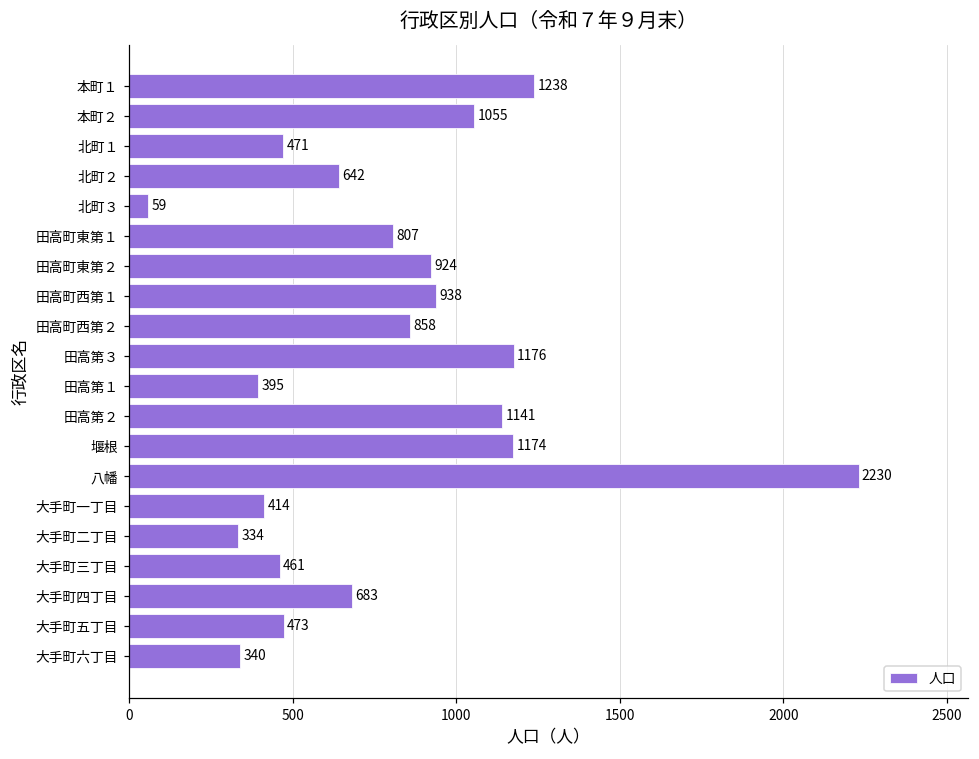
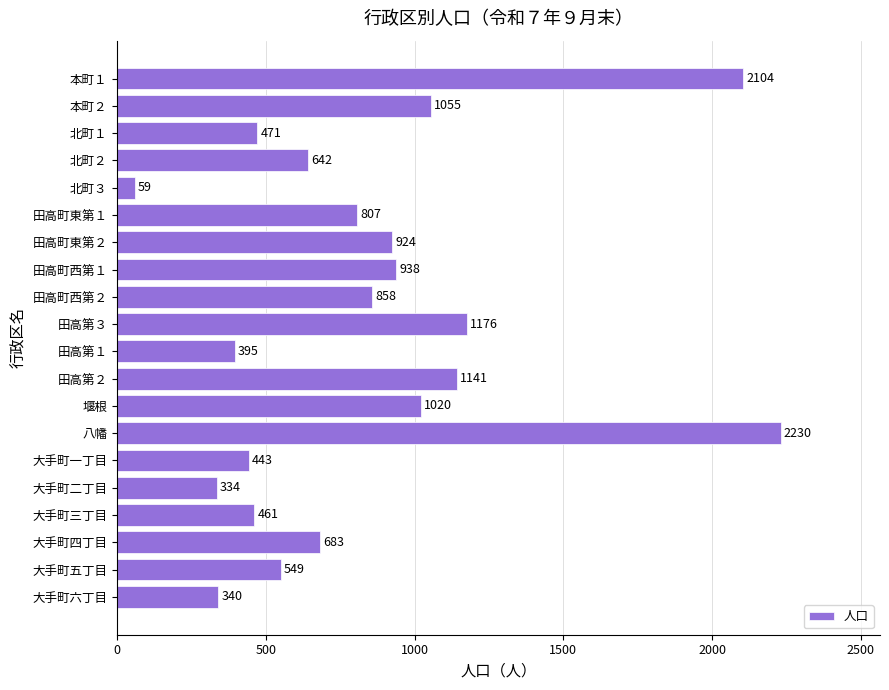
本町１: 1238 -> 2104
堰根: 1174 -> 1020
大手町一丁目: 414 -> 443
大手町五丁目: 473 -> 549
